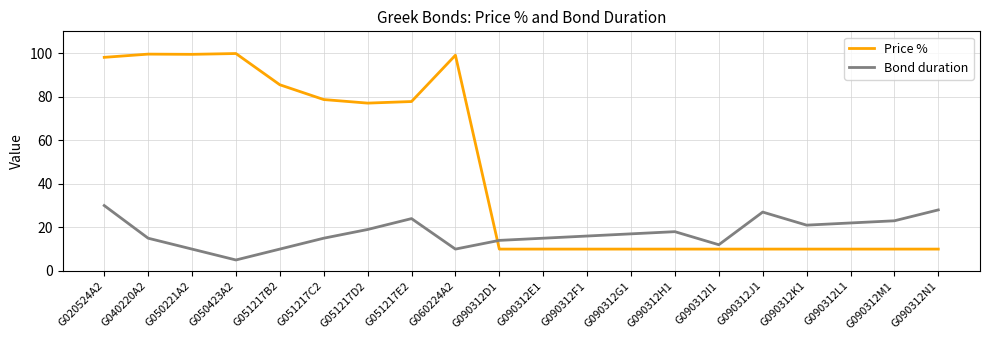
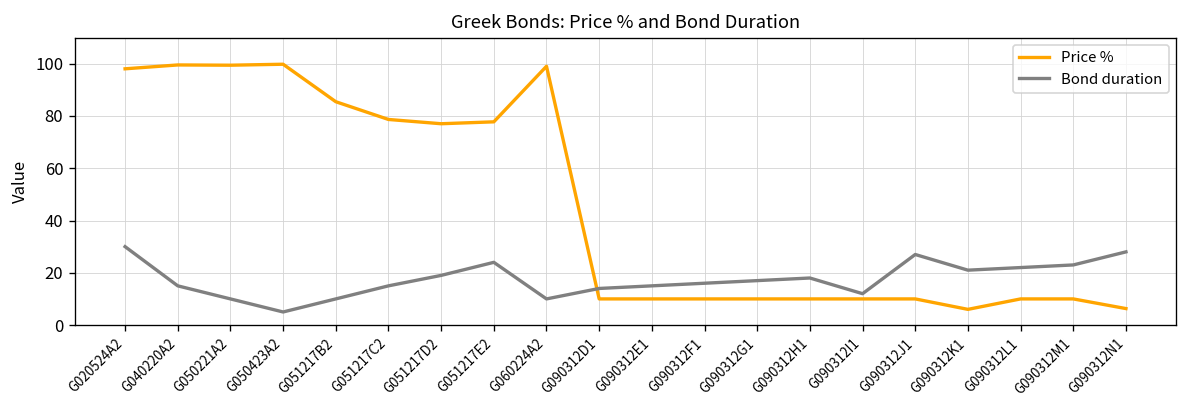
Price %, G090312K1: 10 -> 6
Price %, G090312N1: 10 -> 6
